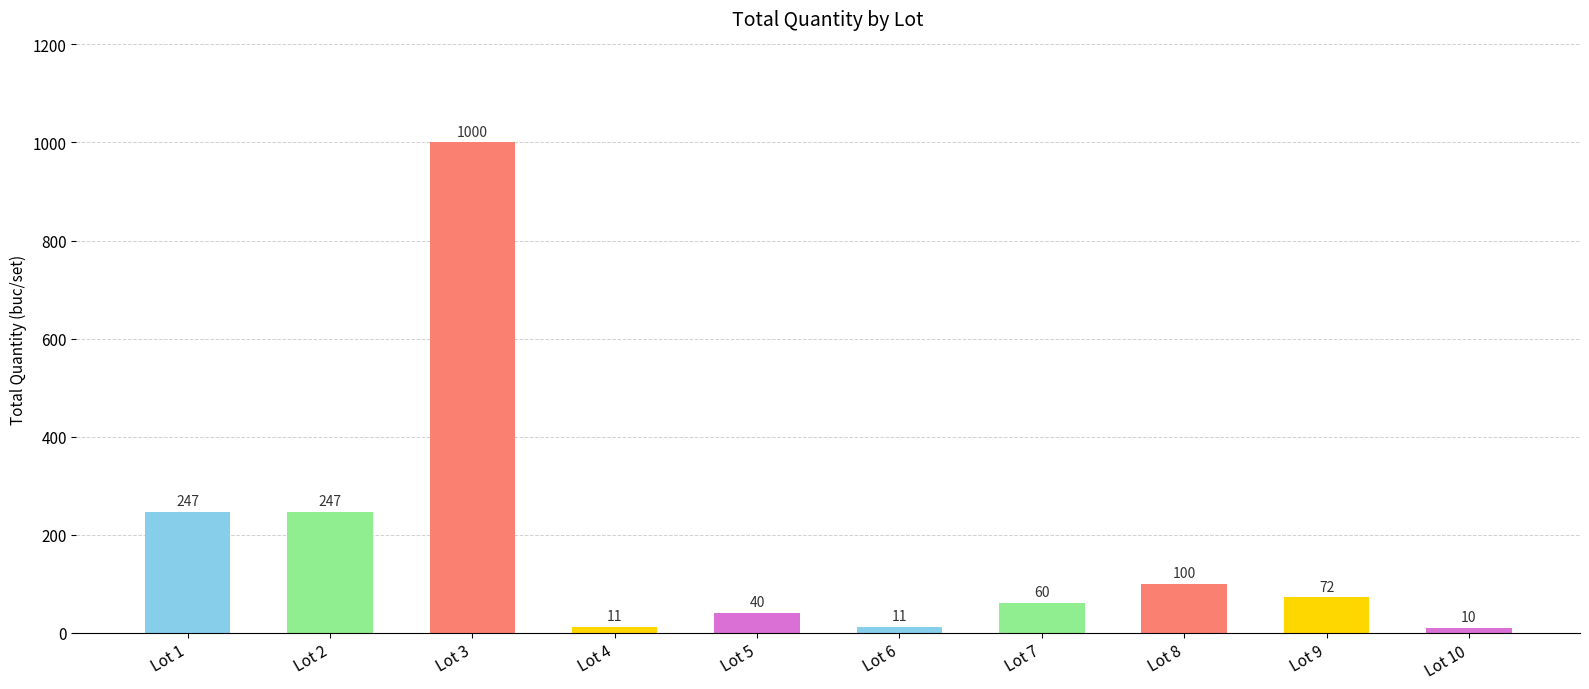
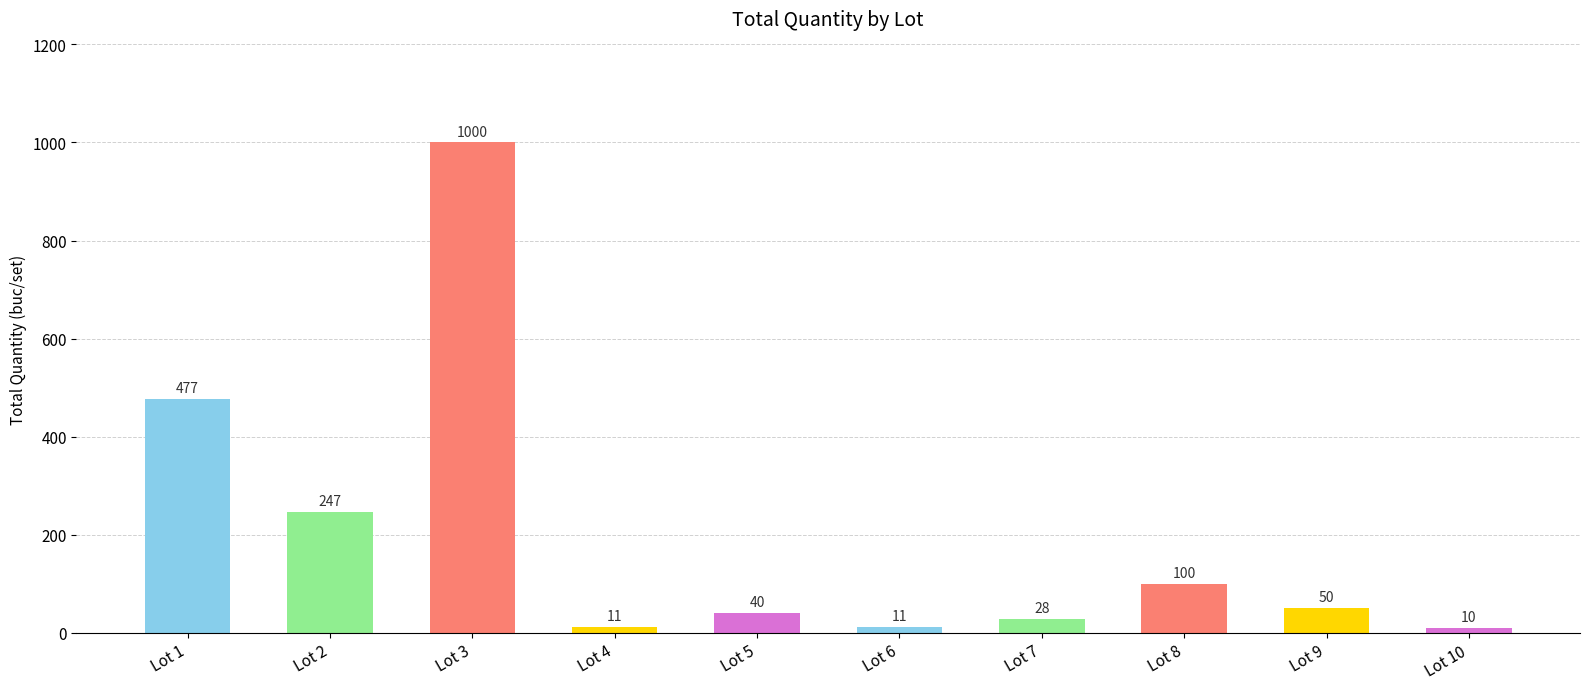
Lot 1: 247 -> 477
Lot 7: 60 -> 28
Lot 9: 72 -> 50
